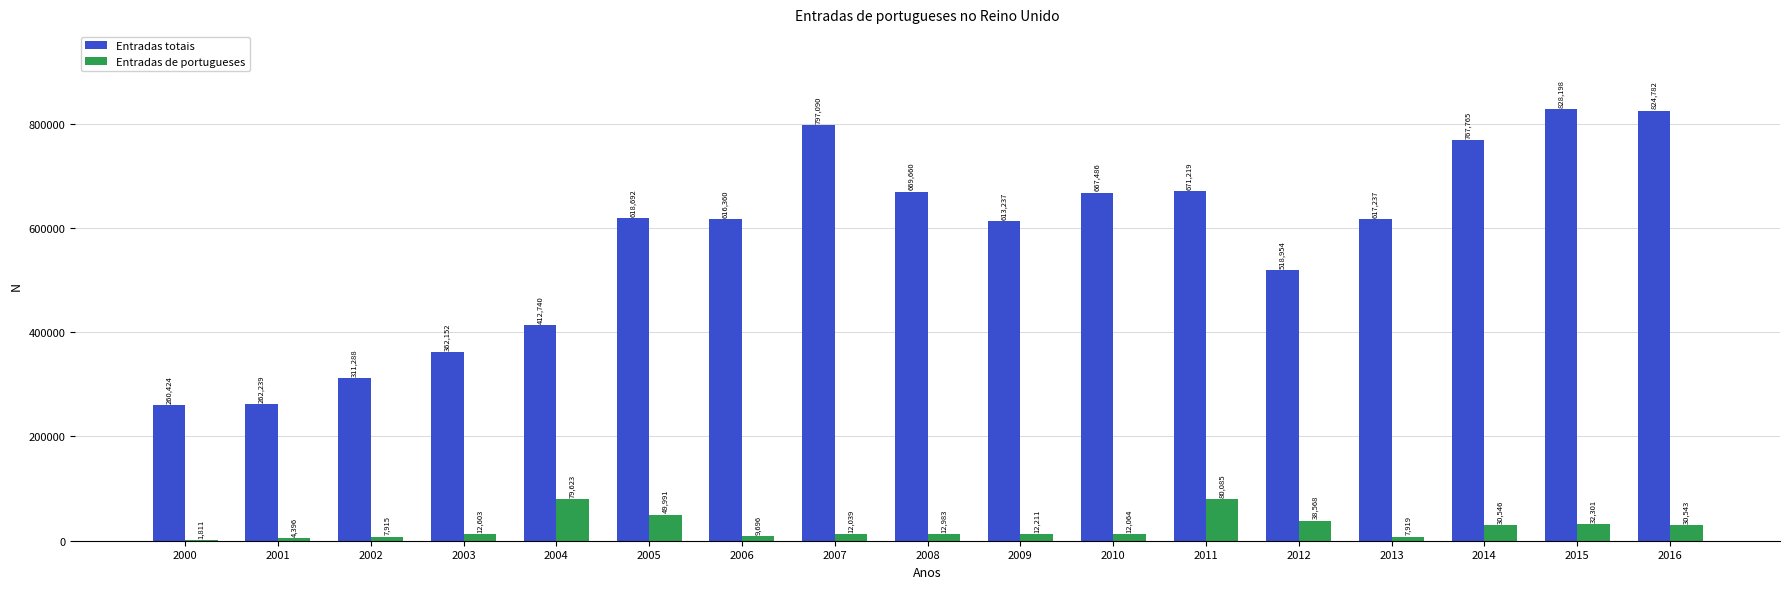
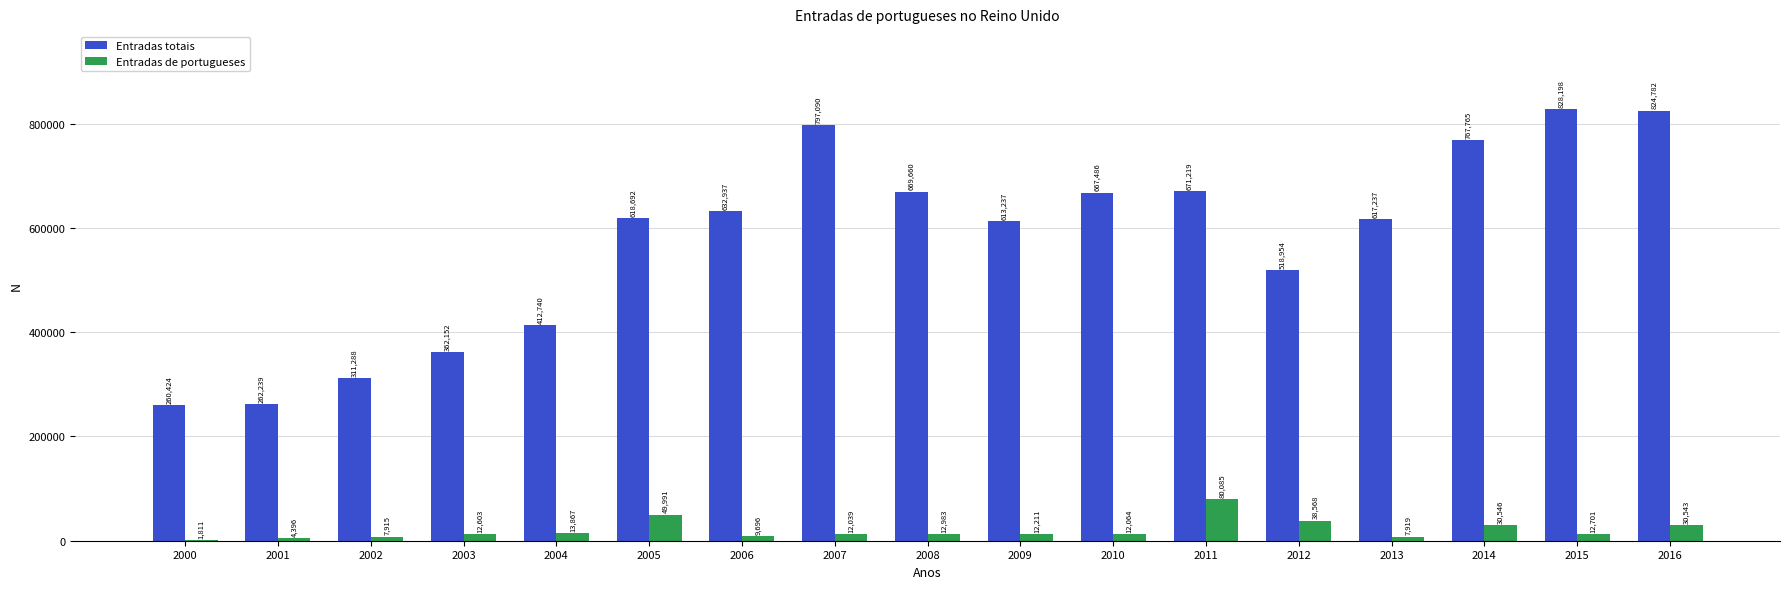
Entradas de portugueses, 2004: 79,623 -> 13,867
Entradas totais, 2006: 616,360 -> 632,937
Entradas de portugueses, 2015: 32,301 -> 12,701
